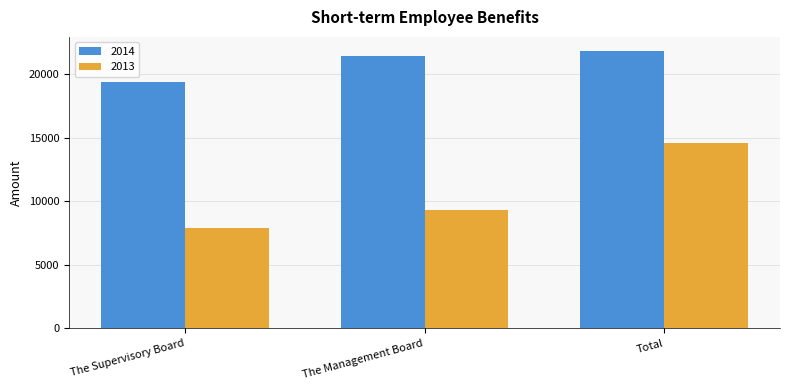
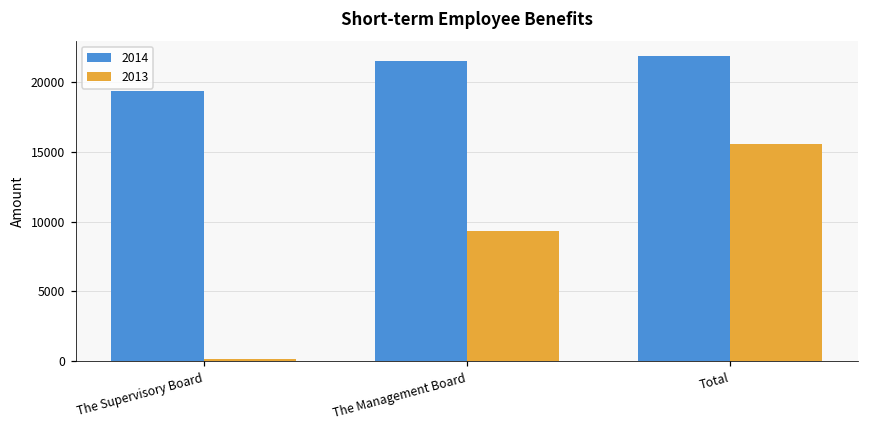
2013, The Supervisory Board: 7900 -> 200
2013, Total: 14600 -> 15500
